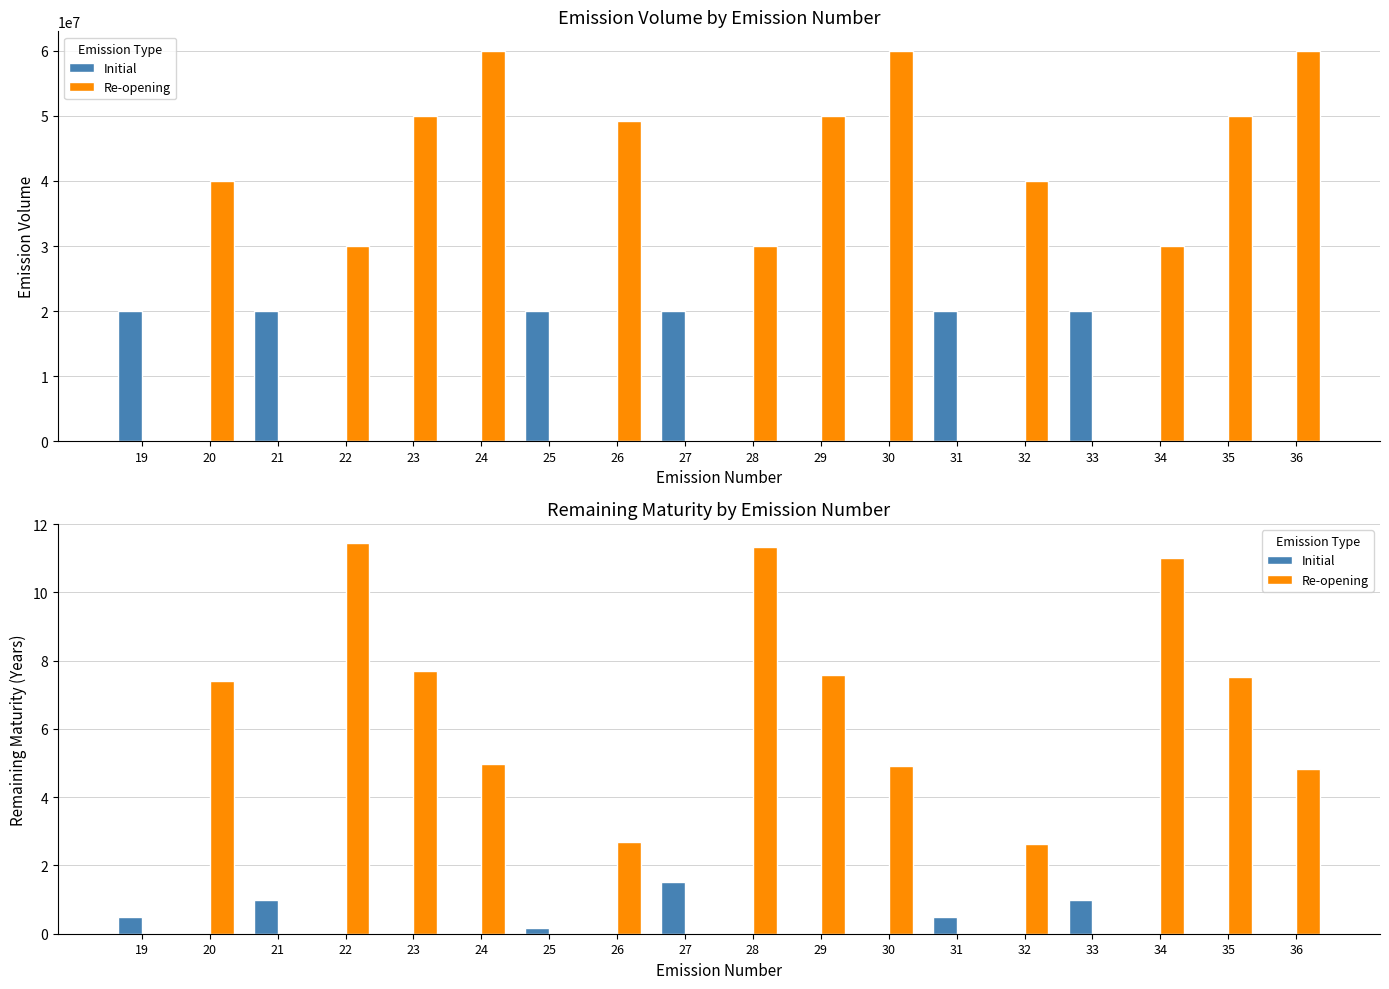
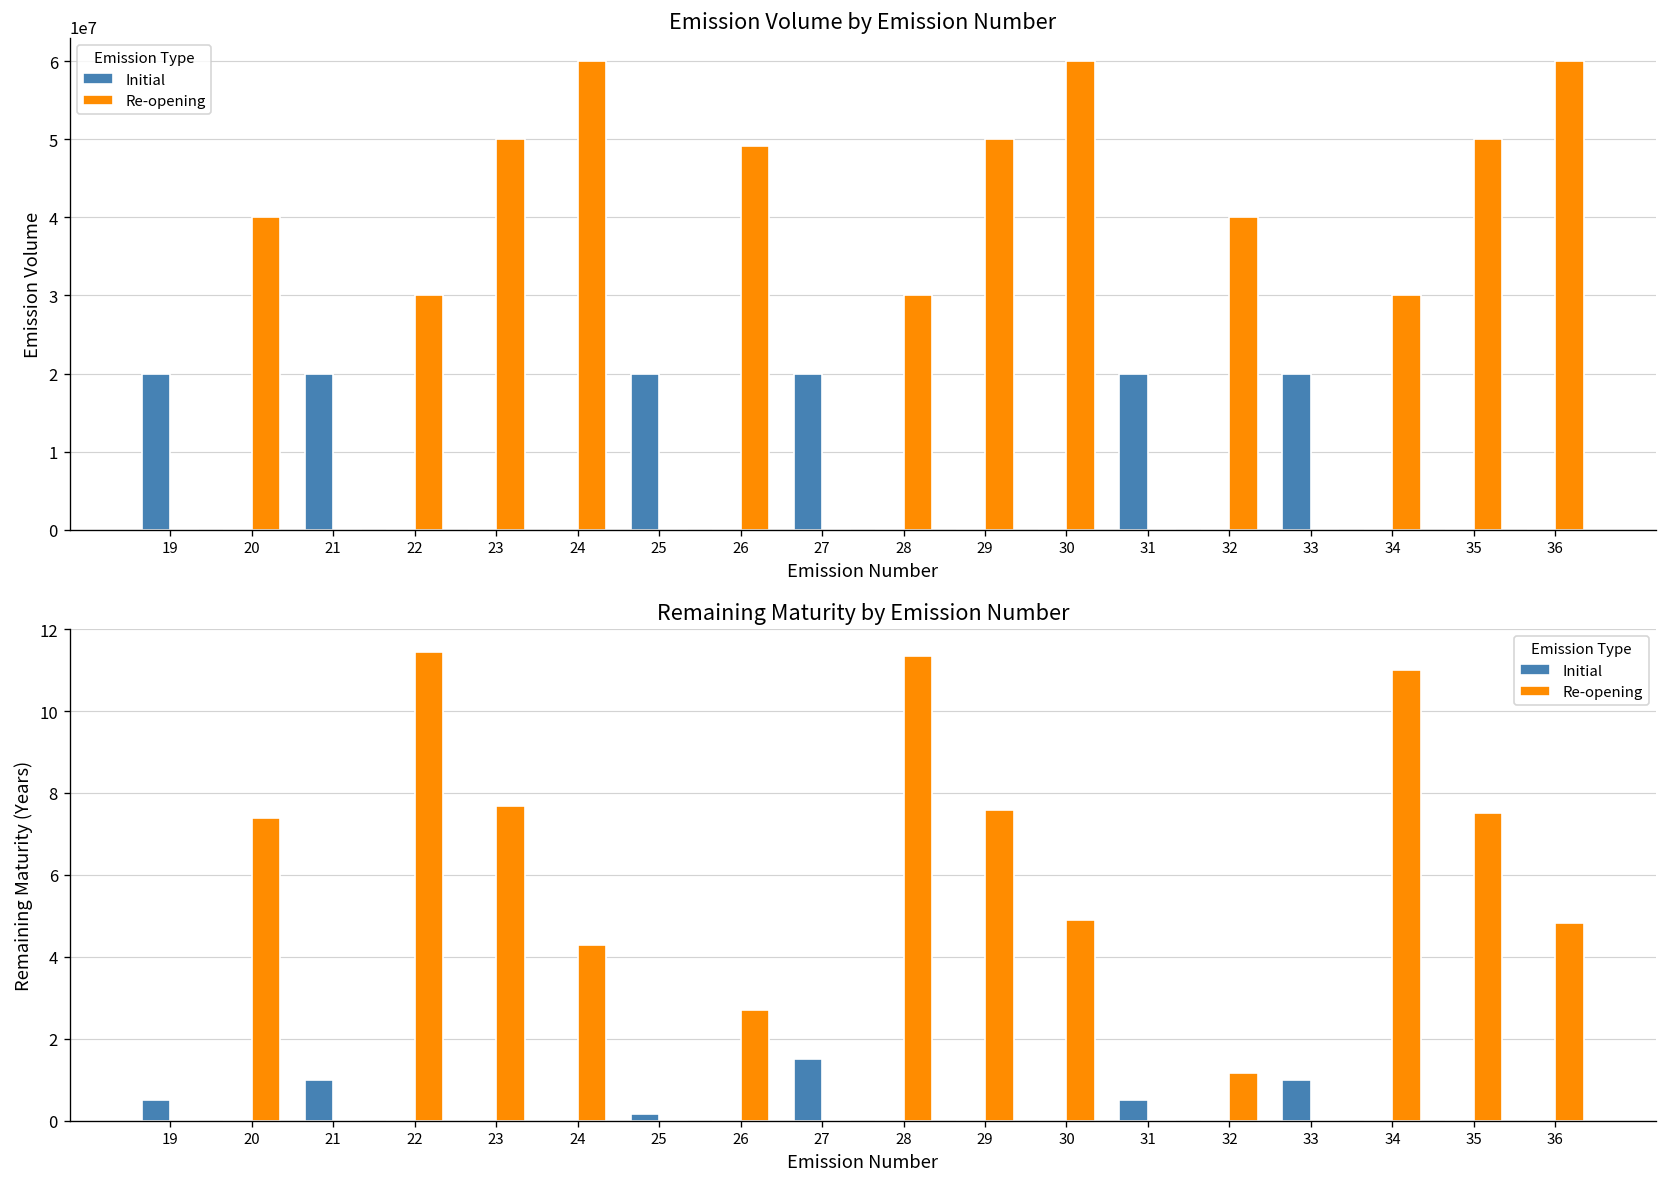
Remaining Maturity by Emission Number, Re-opening, 24: 5.0 -> 4.3
Remaining Maturity by Emission Number, Re-opening, 32: 2.6 -> 1.2
